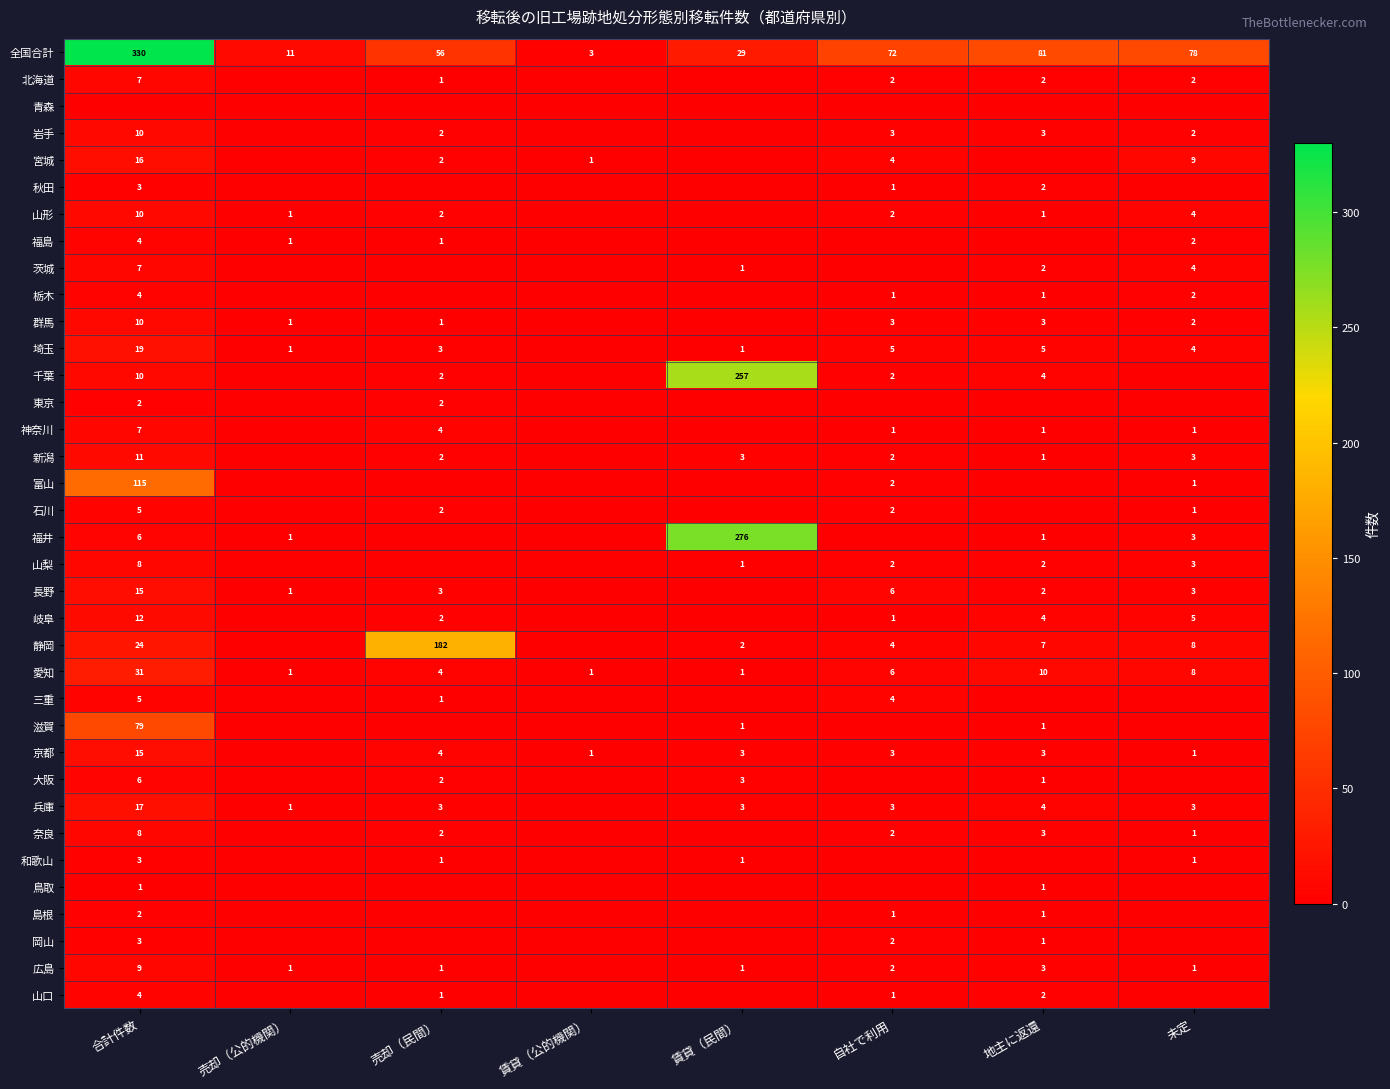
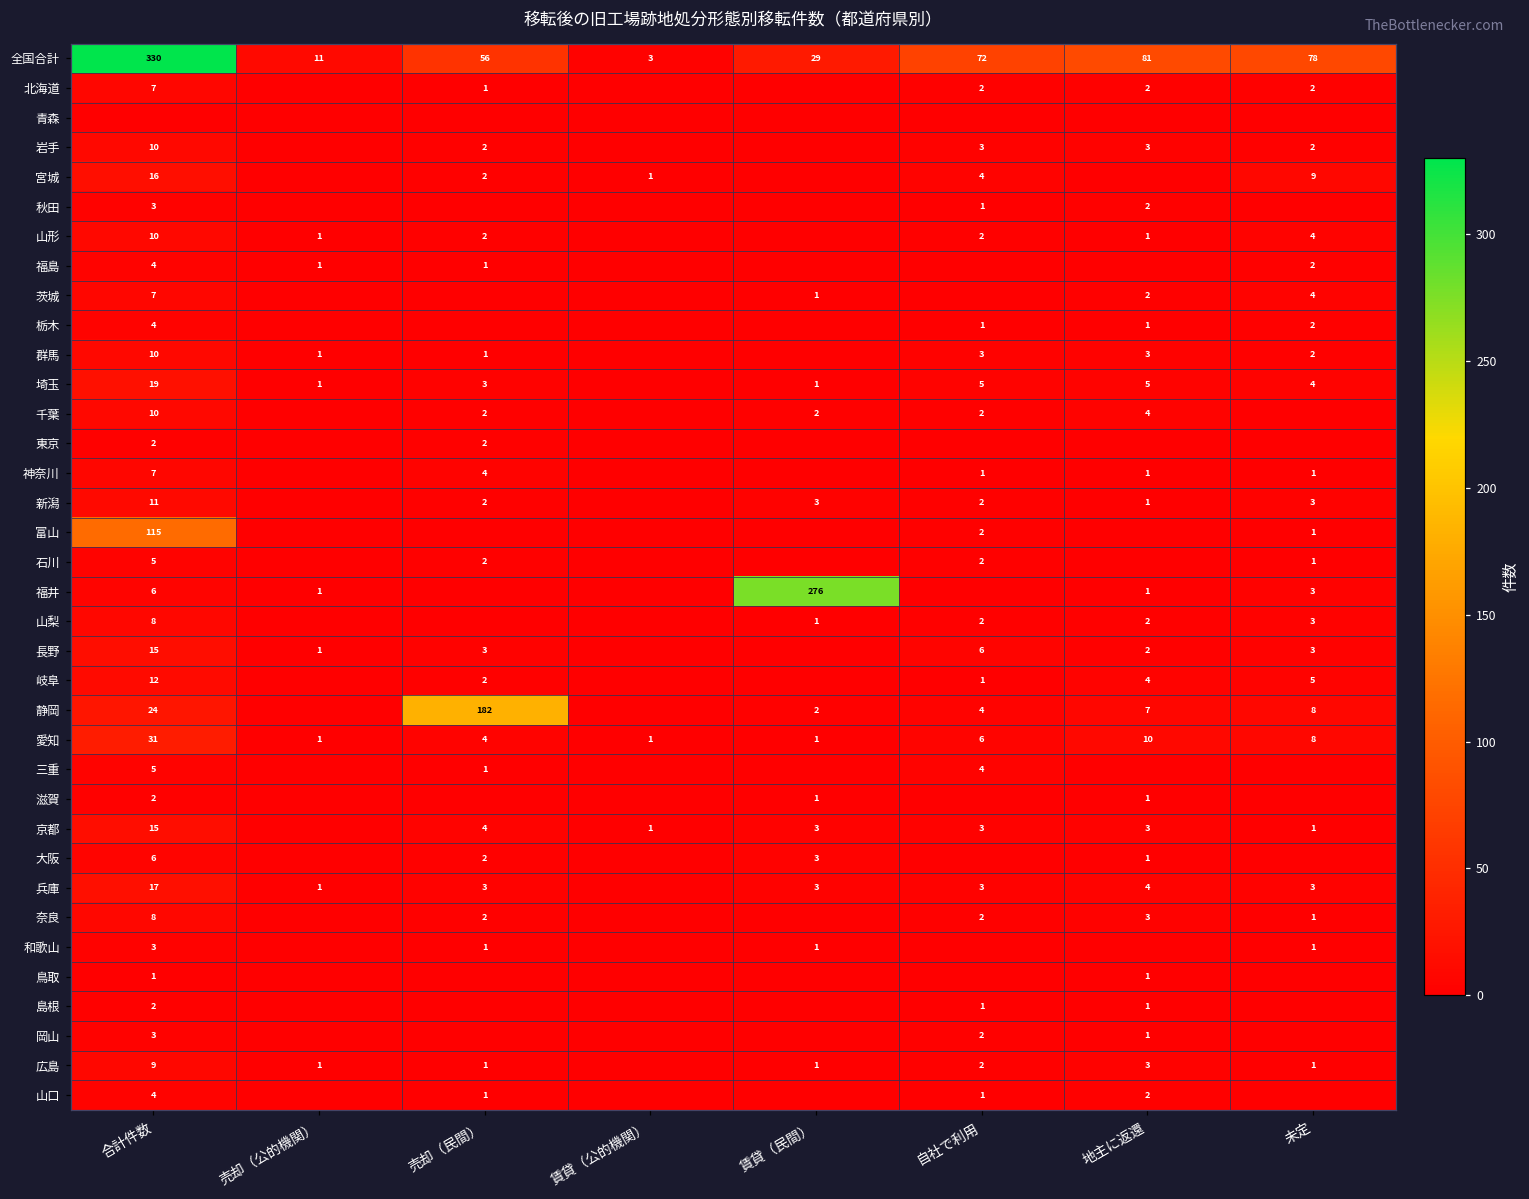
千葉, 賃貸（民間）: 257 -> 2
滋賀, 合計件数: 79 -> 2
